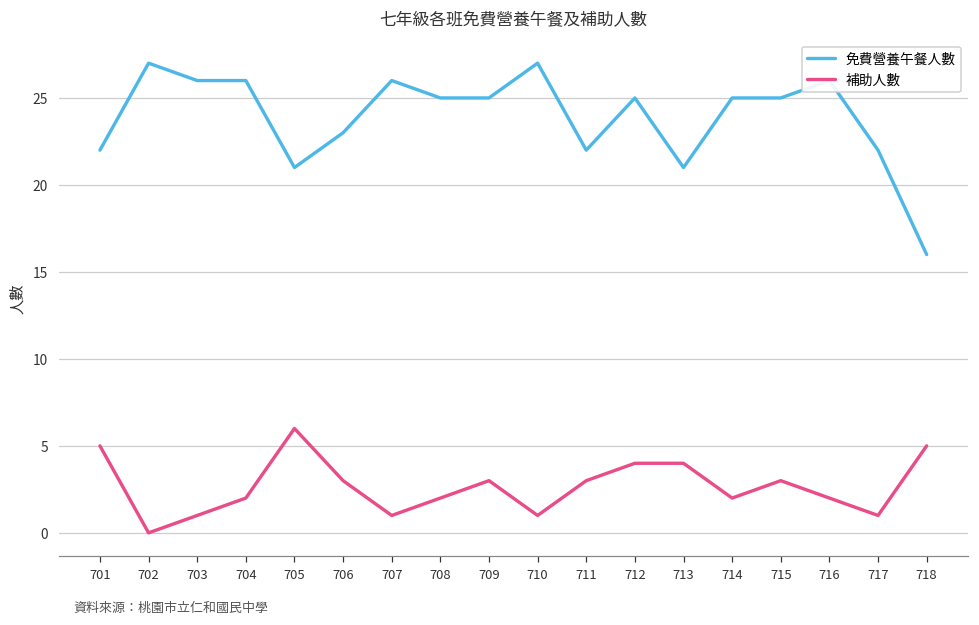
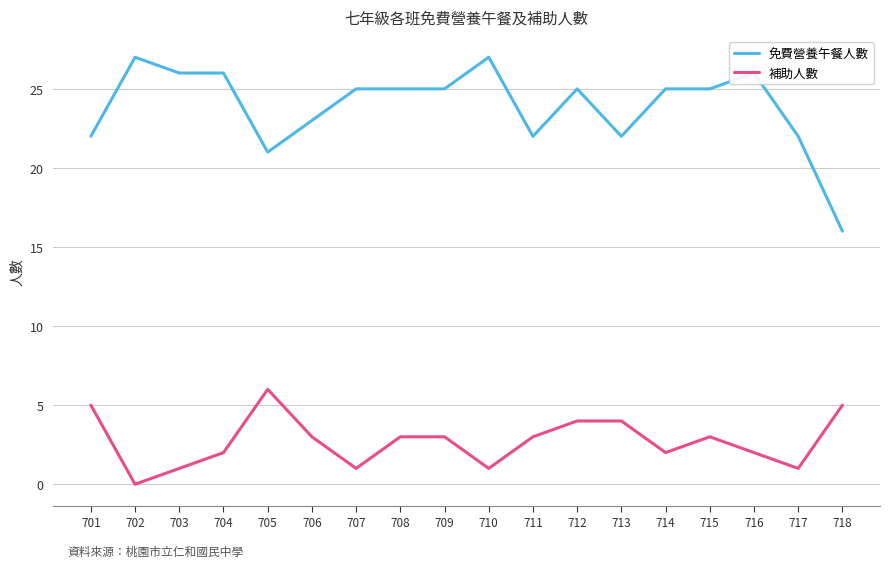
免費營養午餐人數, 707: 26 -> 25
補助人數, 708: 2 -> 3
免費營養午餐人數, 713: 21 -> 22
